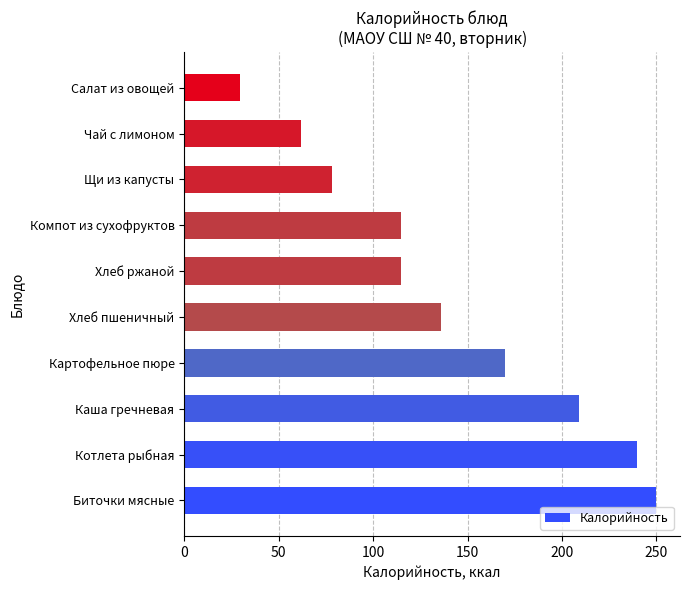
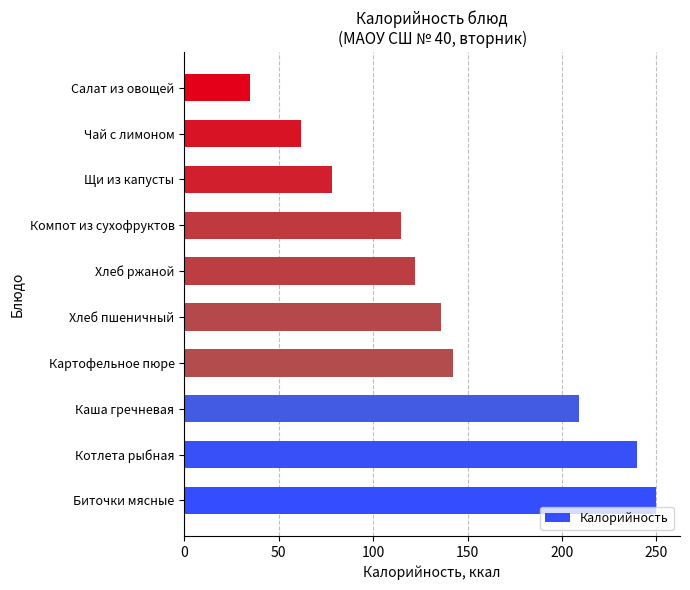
Салат из овощей: 29 -> 35
Хлеб ржаной: 115 -> 122
Картофельное пюре: 170 -> 142
